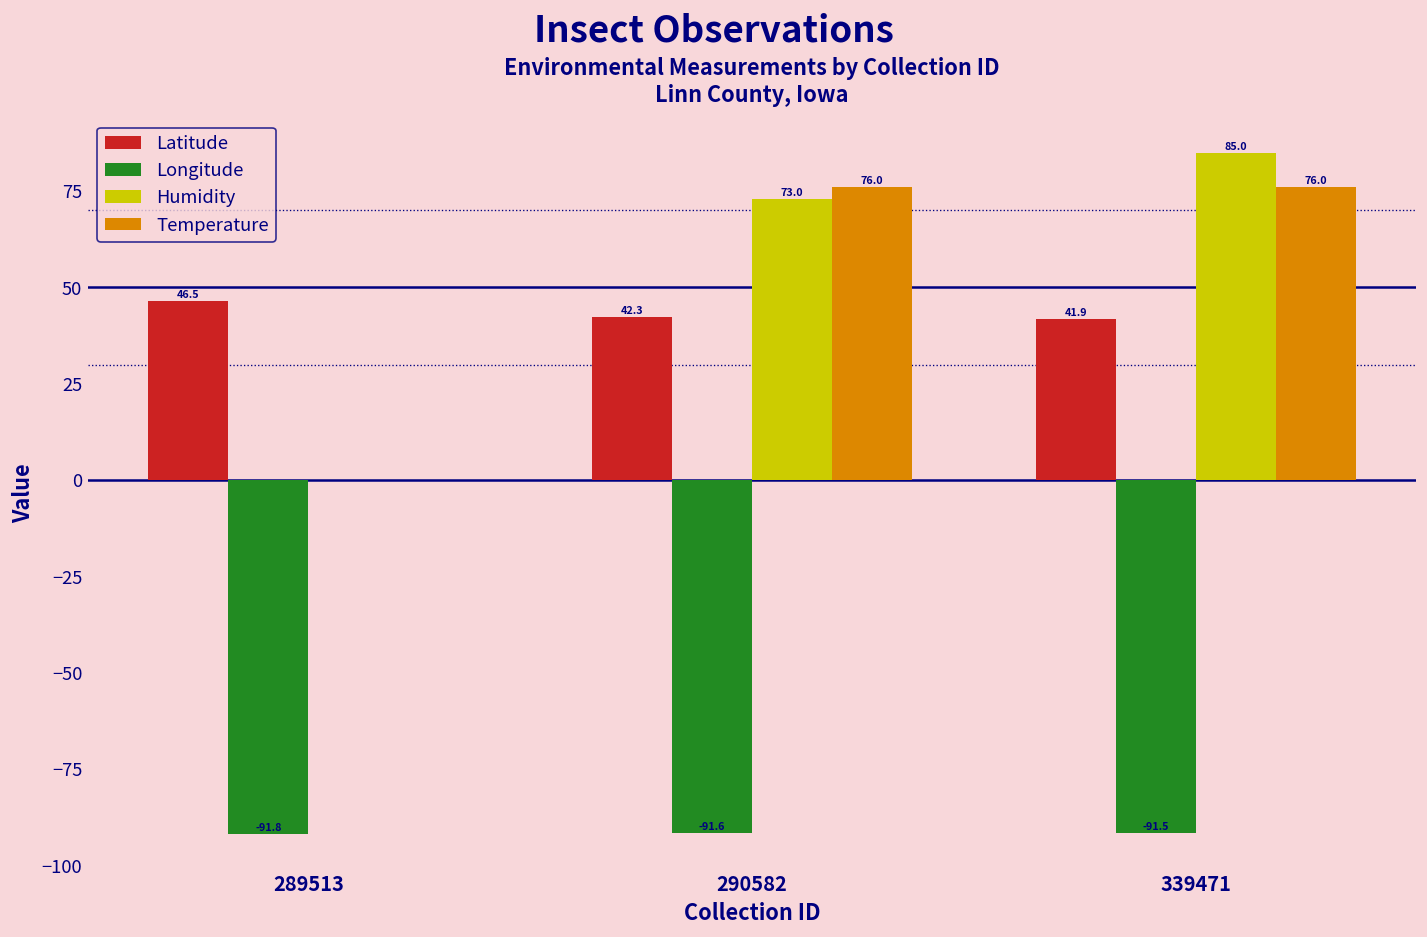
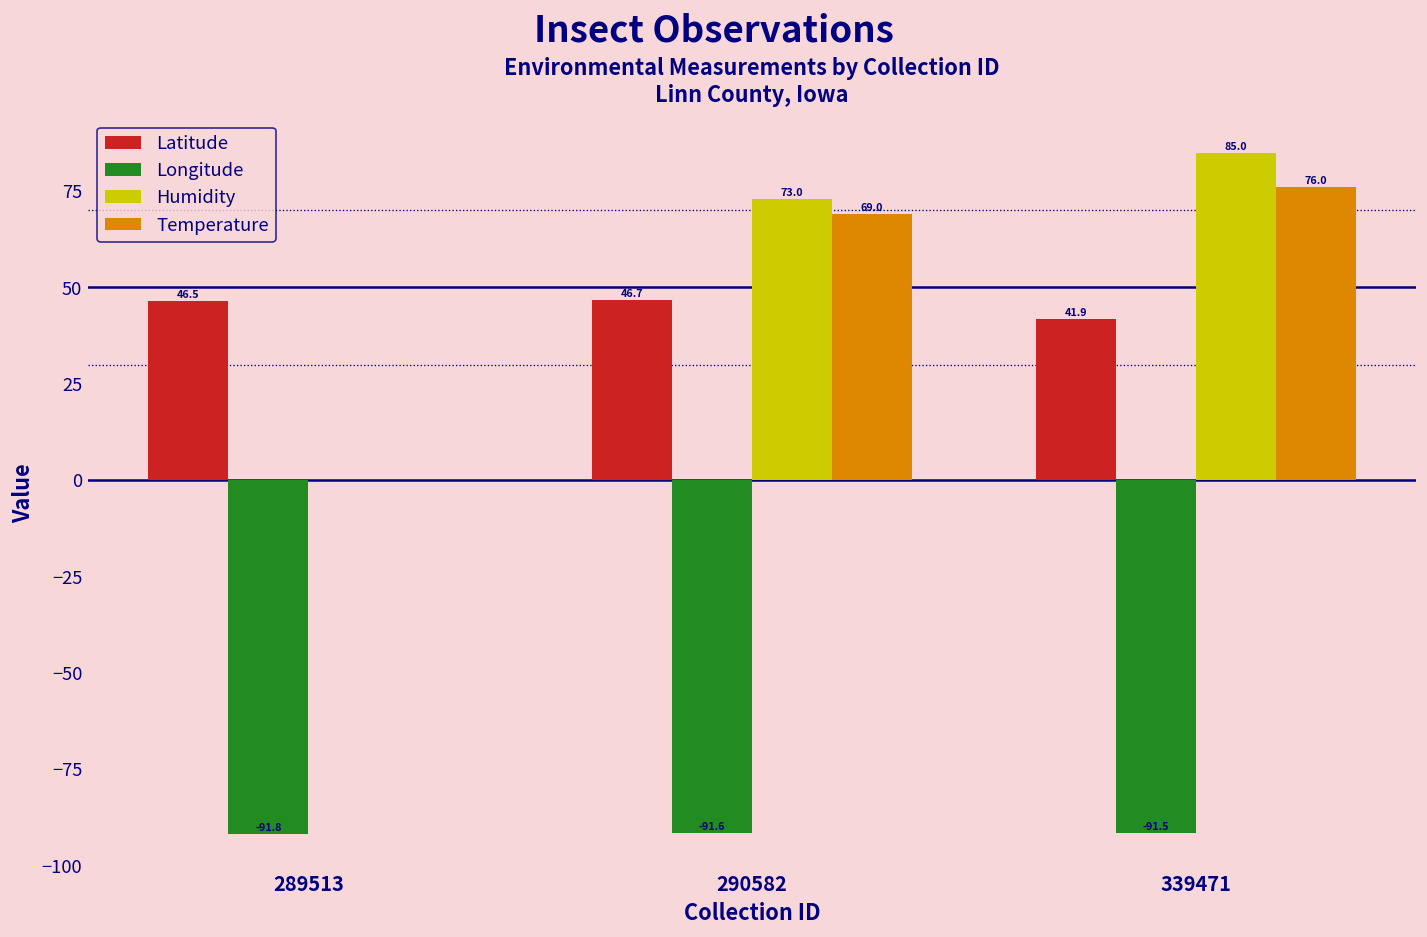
Latitude, 290582: 42.3 -> 46.7
Temperature, 290582: 76.0 -> 69.0
